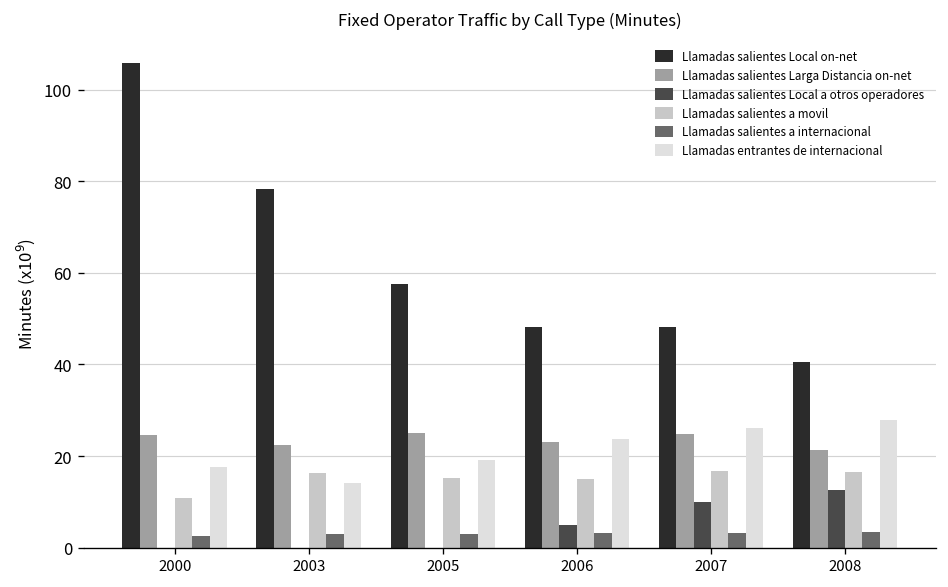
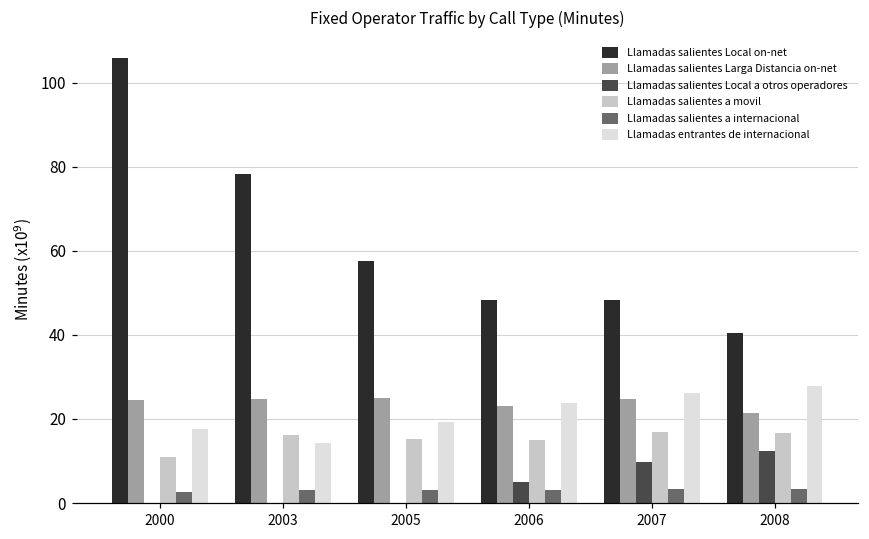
Llamadas salientes Larga Distancia on-net, 2003: 22 -> 25
